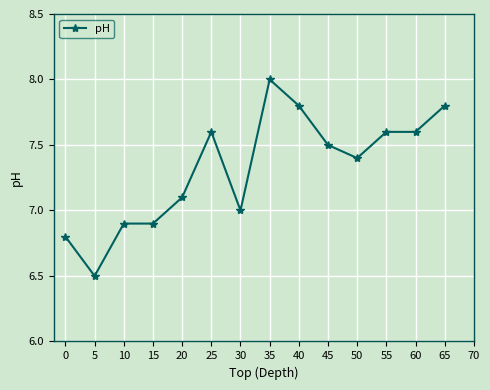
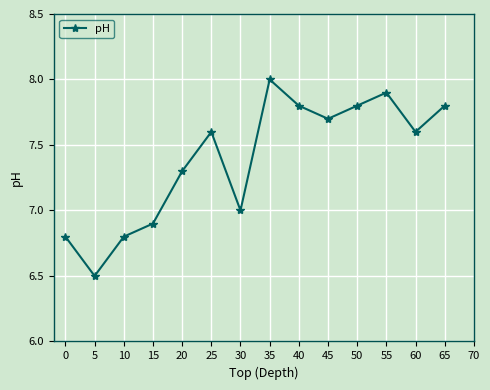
10: 6.9 -> 6.8
20: 7.1 -> 7.3
45: 7.5 -> 7.7
50: 7.4 -> 7.8
55: 7.6 -> 7.9
